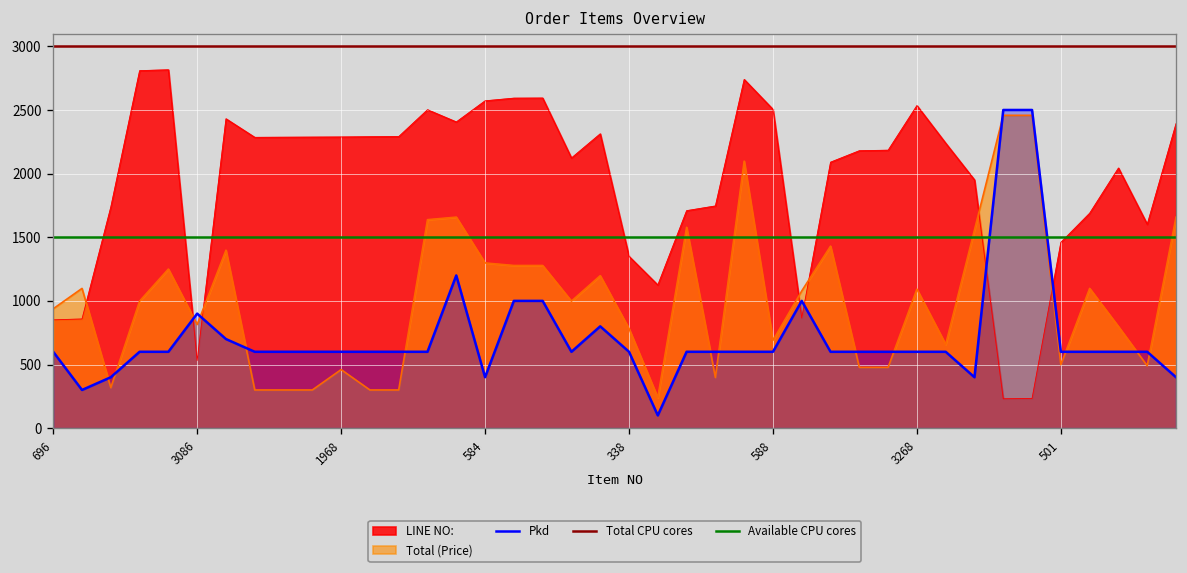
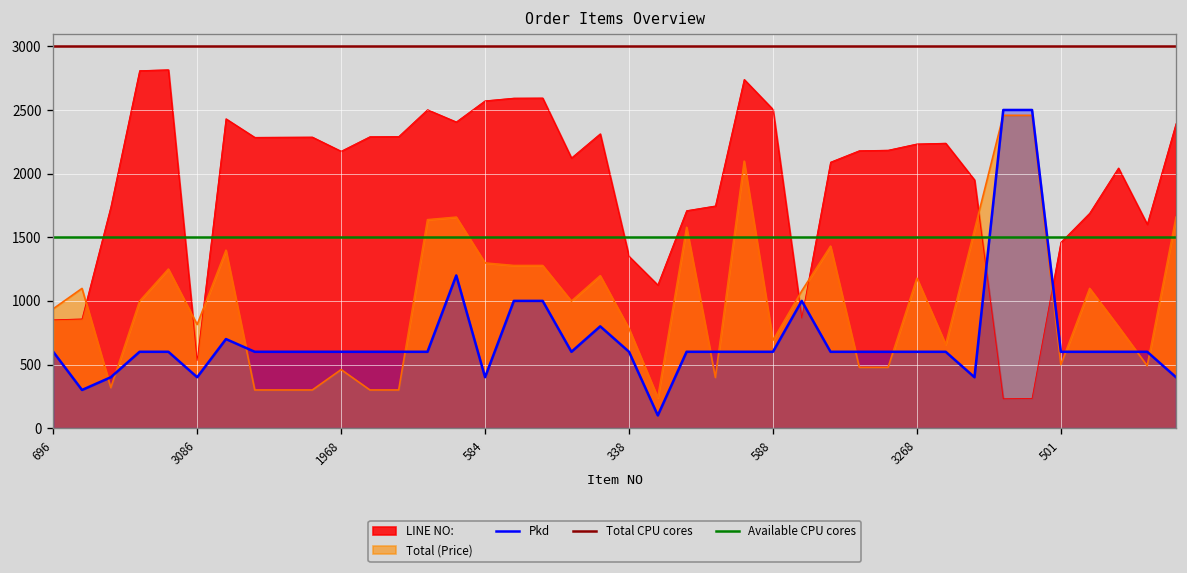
Pkd, 3086: 900 -> 400
LINE NO:, 1968: 2290 -> 2180
LINE NO:, 3268: 2540 -> 2230
Total (Price), 3268: 1090 -> 1180
